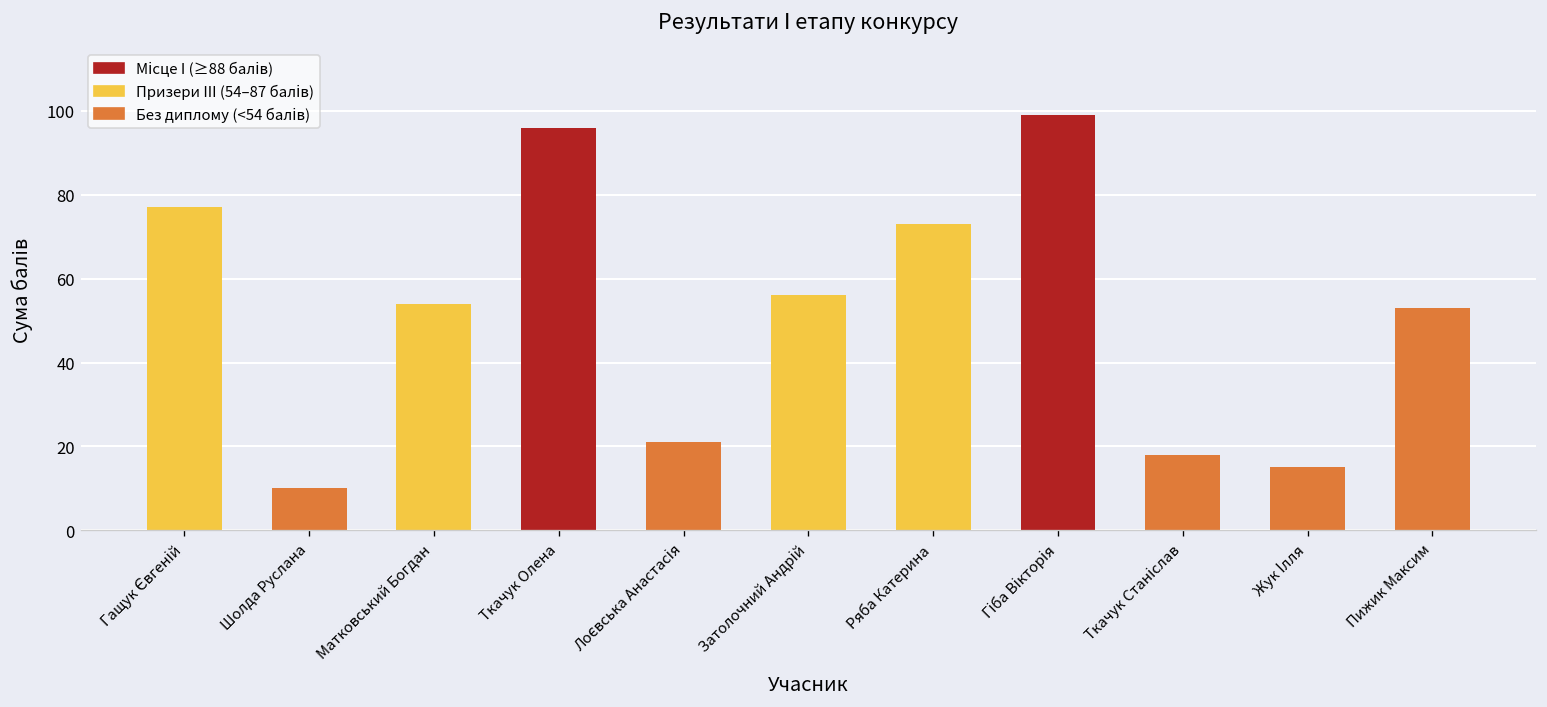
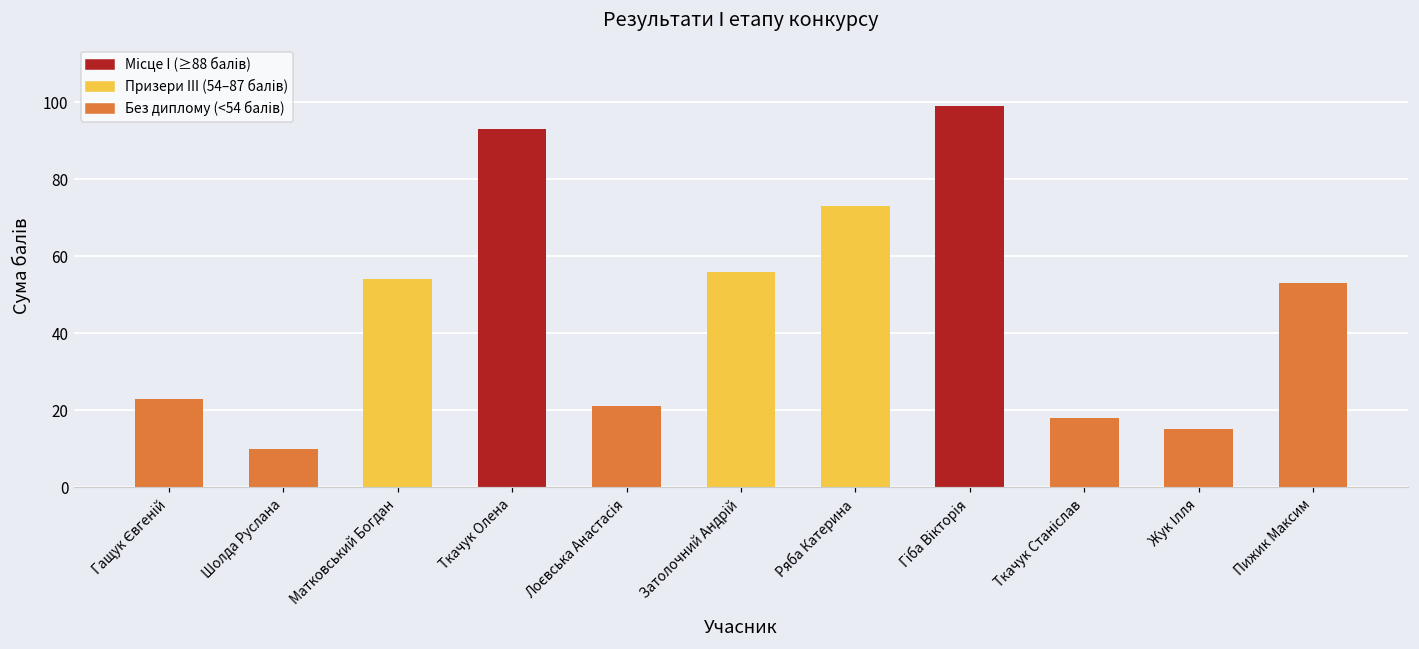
Гащук Євгеній: 77 -> 23
Ткачук Олена: 96 -> 93
